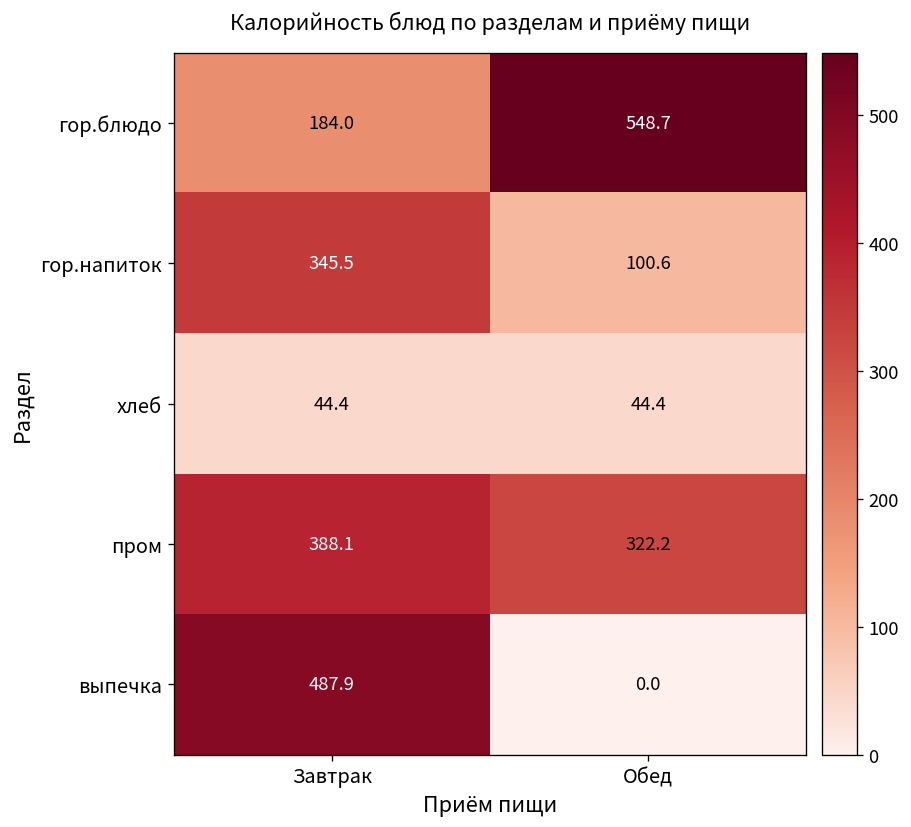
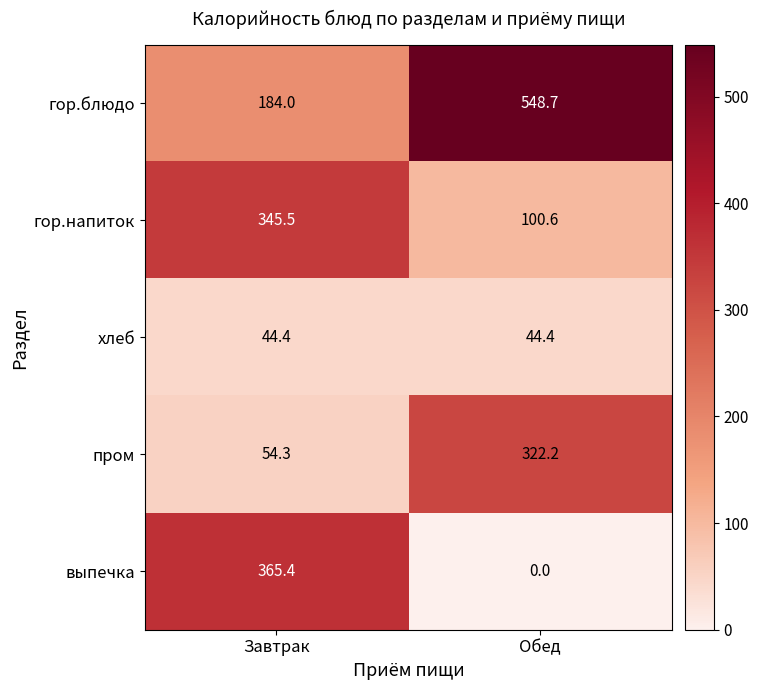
пром, Завтрак: 388.1 -> 54.3
выпечка, Завтрак: 487.9 -> 365.4
